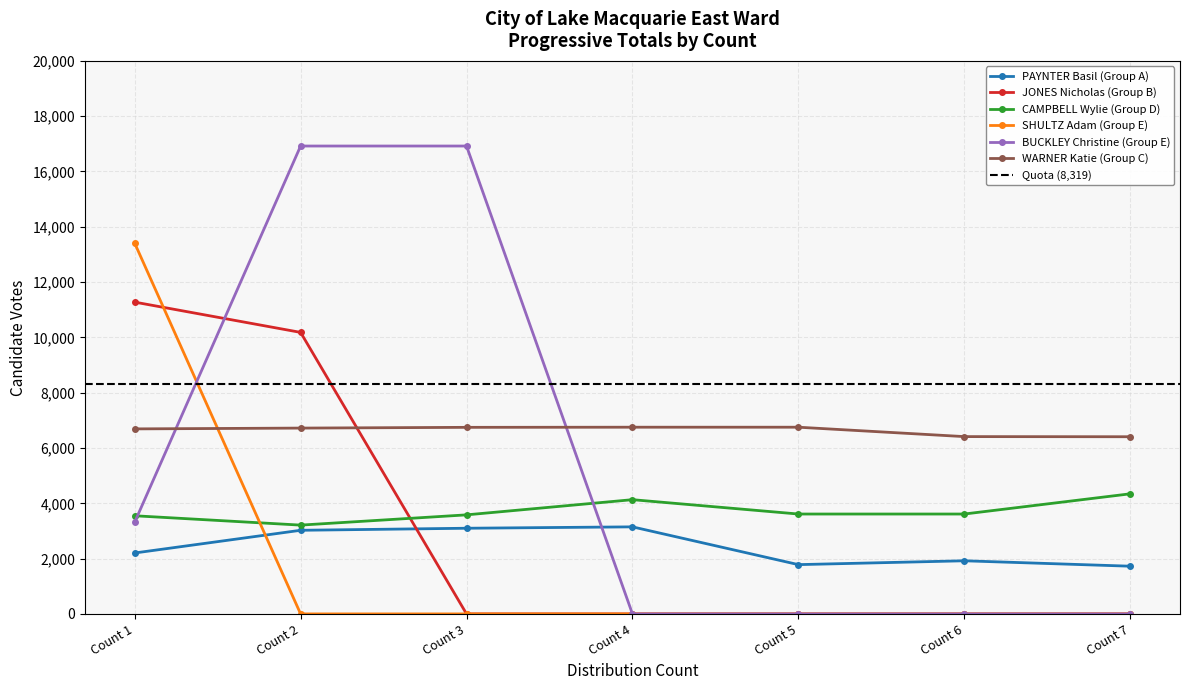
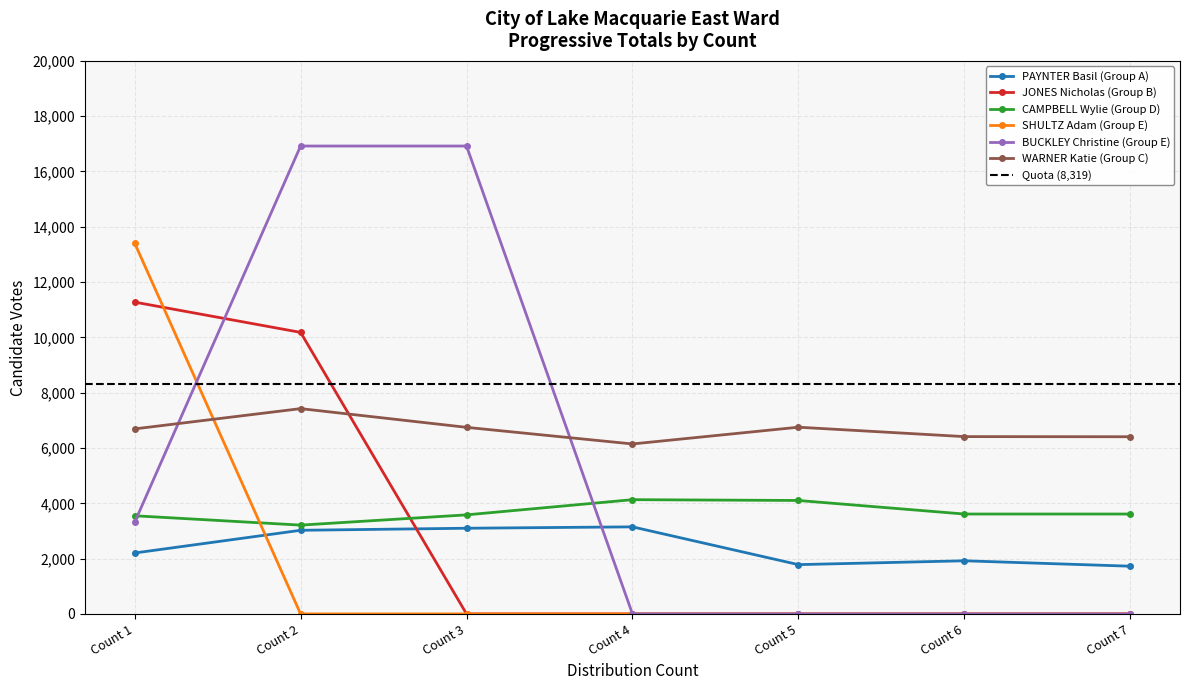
WARNER Katie (Group C), Count 2: 6,700 -> 7,400
WARNER Katie (Group C), Count 4: 6,800 -> 6,100
CAMPBELL Wylie (Group D), Count 5: 3,600 -> 4,100
CAMPBELL Wylie (Group D), Count 7: 4,300 -> 3,600
